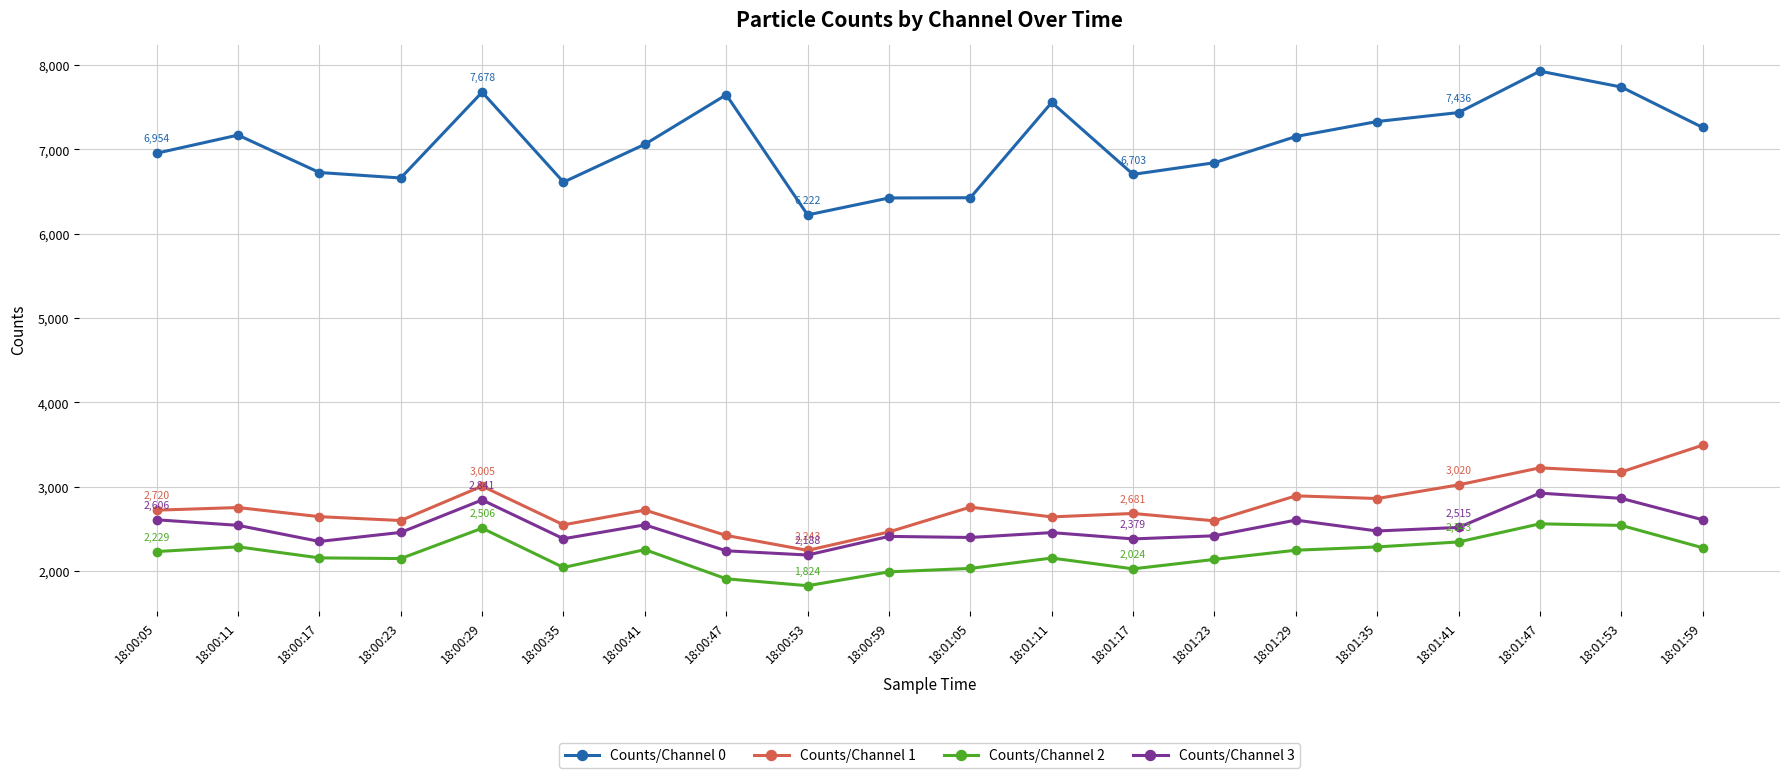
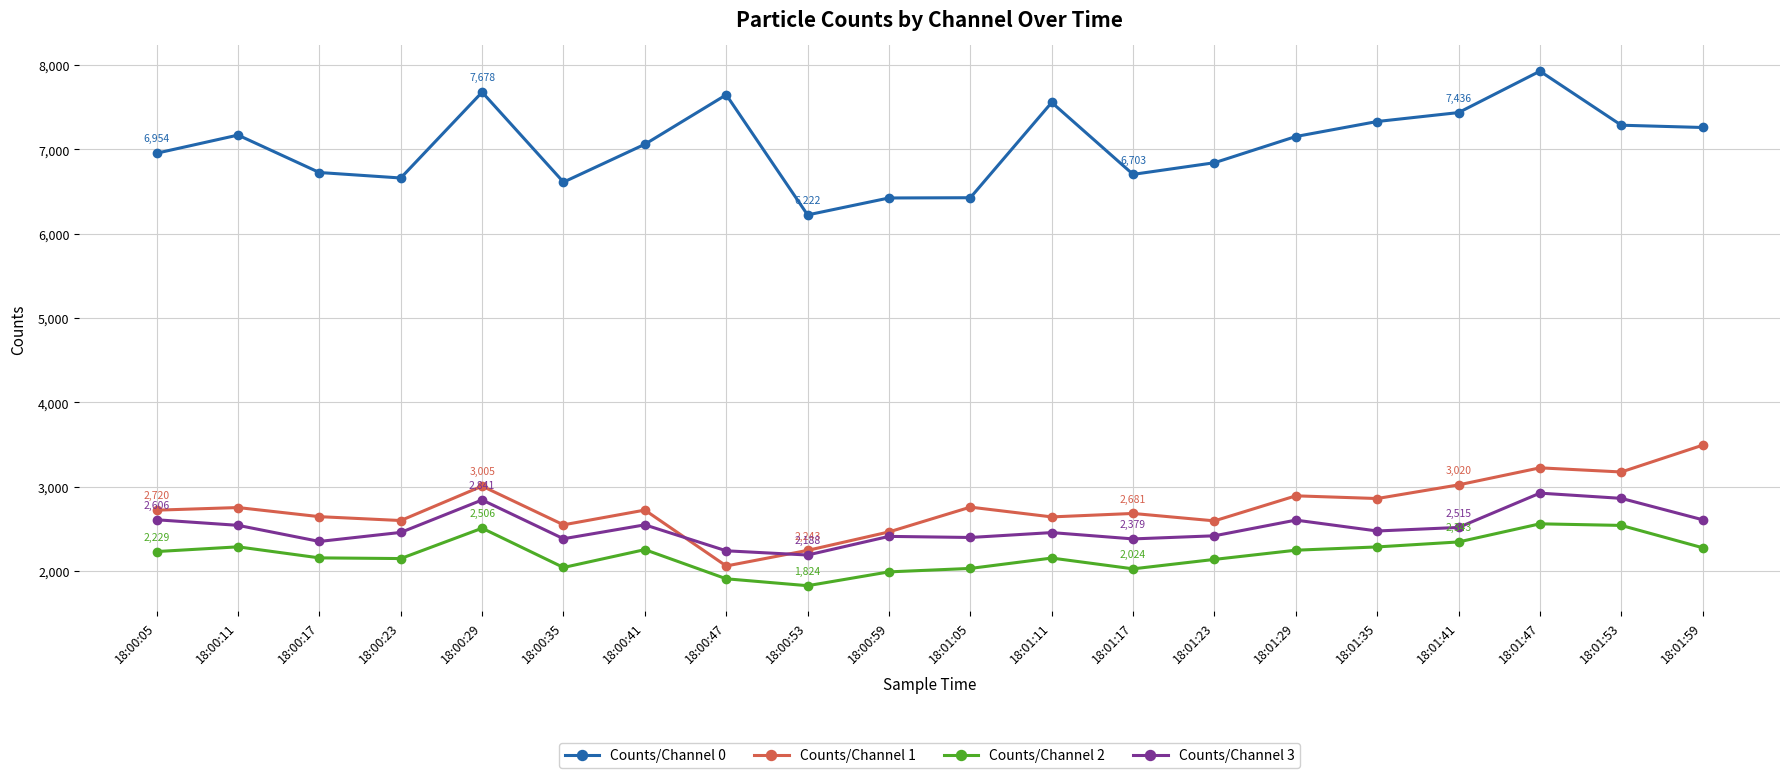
Counts/Channel 1, 18:00:47: 2,400 -> 2,100
Counts/Channel 0, 18:01:53: 7,700 -> 7,300
